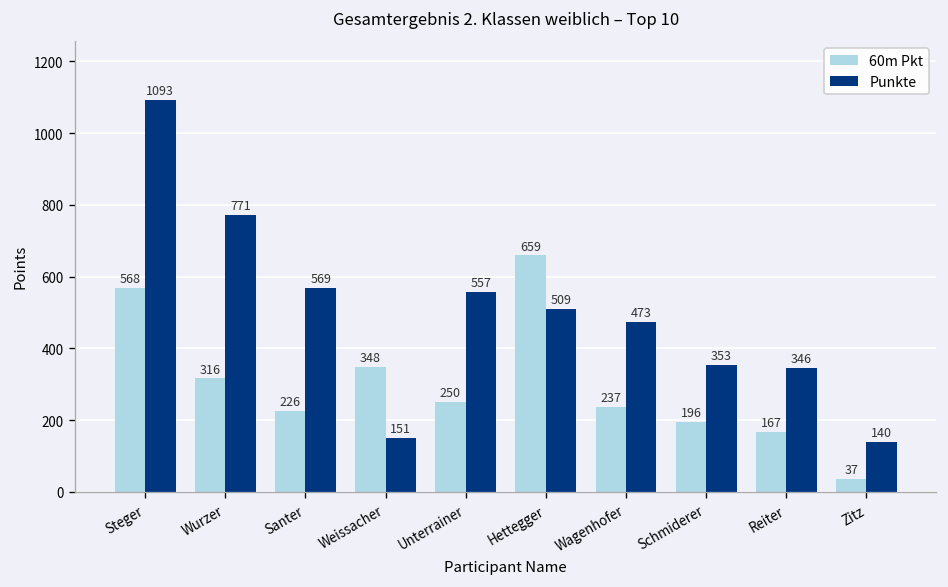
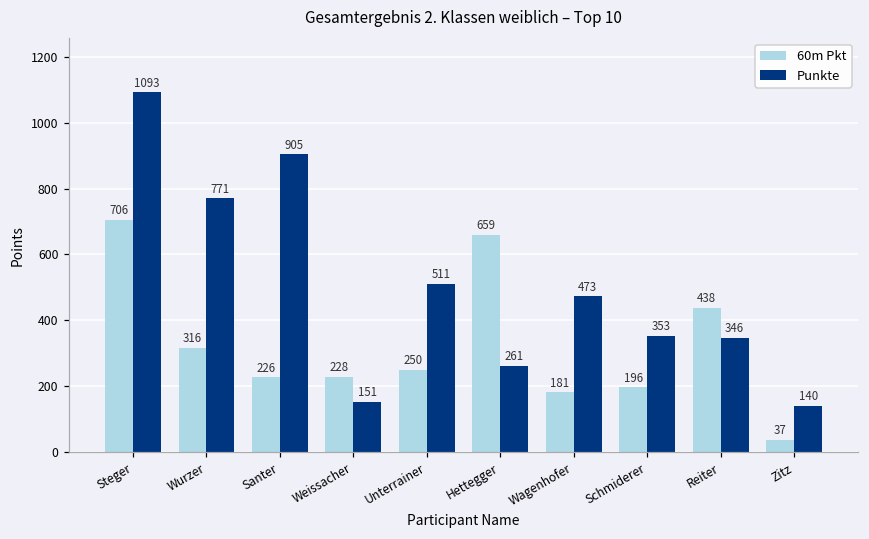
60m Pkt, Steger: 568 -> 706
Punkte, Santer: 569 -> 905
60m Pkt, Weissacher: 348 -> 228
Punkte, Unterrainer: 557 -> 511
Punkte, Hettegger: 509 -> 261
60m Pkt, Wagenhofer: 237 -> 181
60m Pkt, Reiter: 167 -> 438
